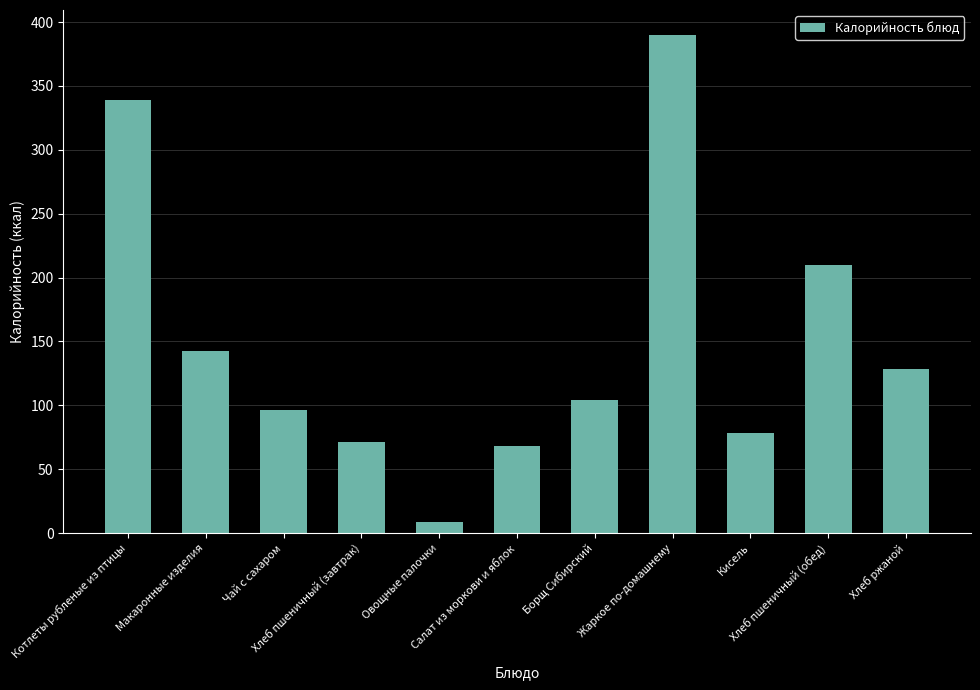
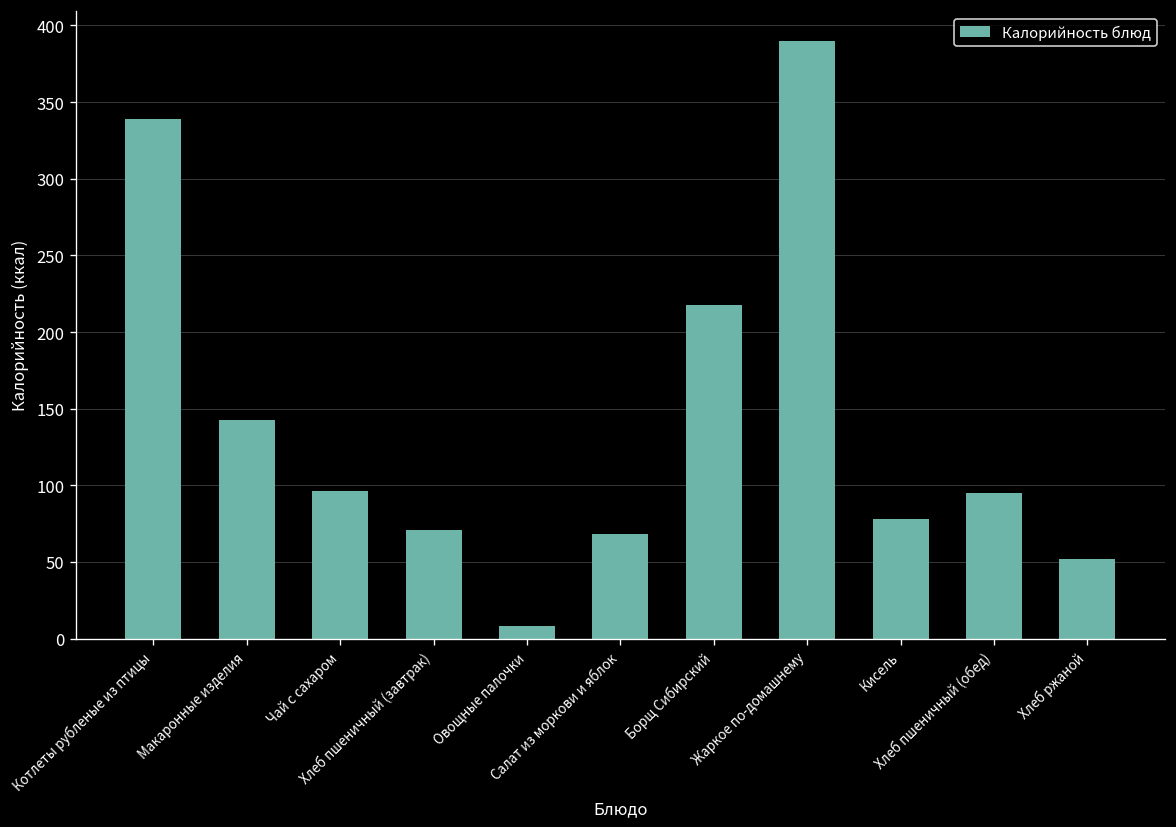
Борщ Сибирский: 104 -> 218
Хлеб пшеничный (обед): 210 -> 95
Хлеб ржаной: 128 -> 52
